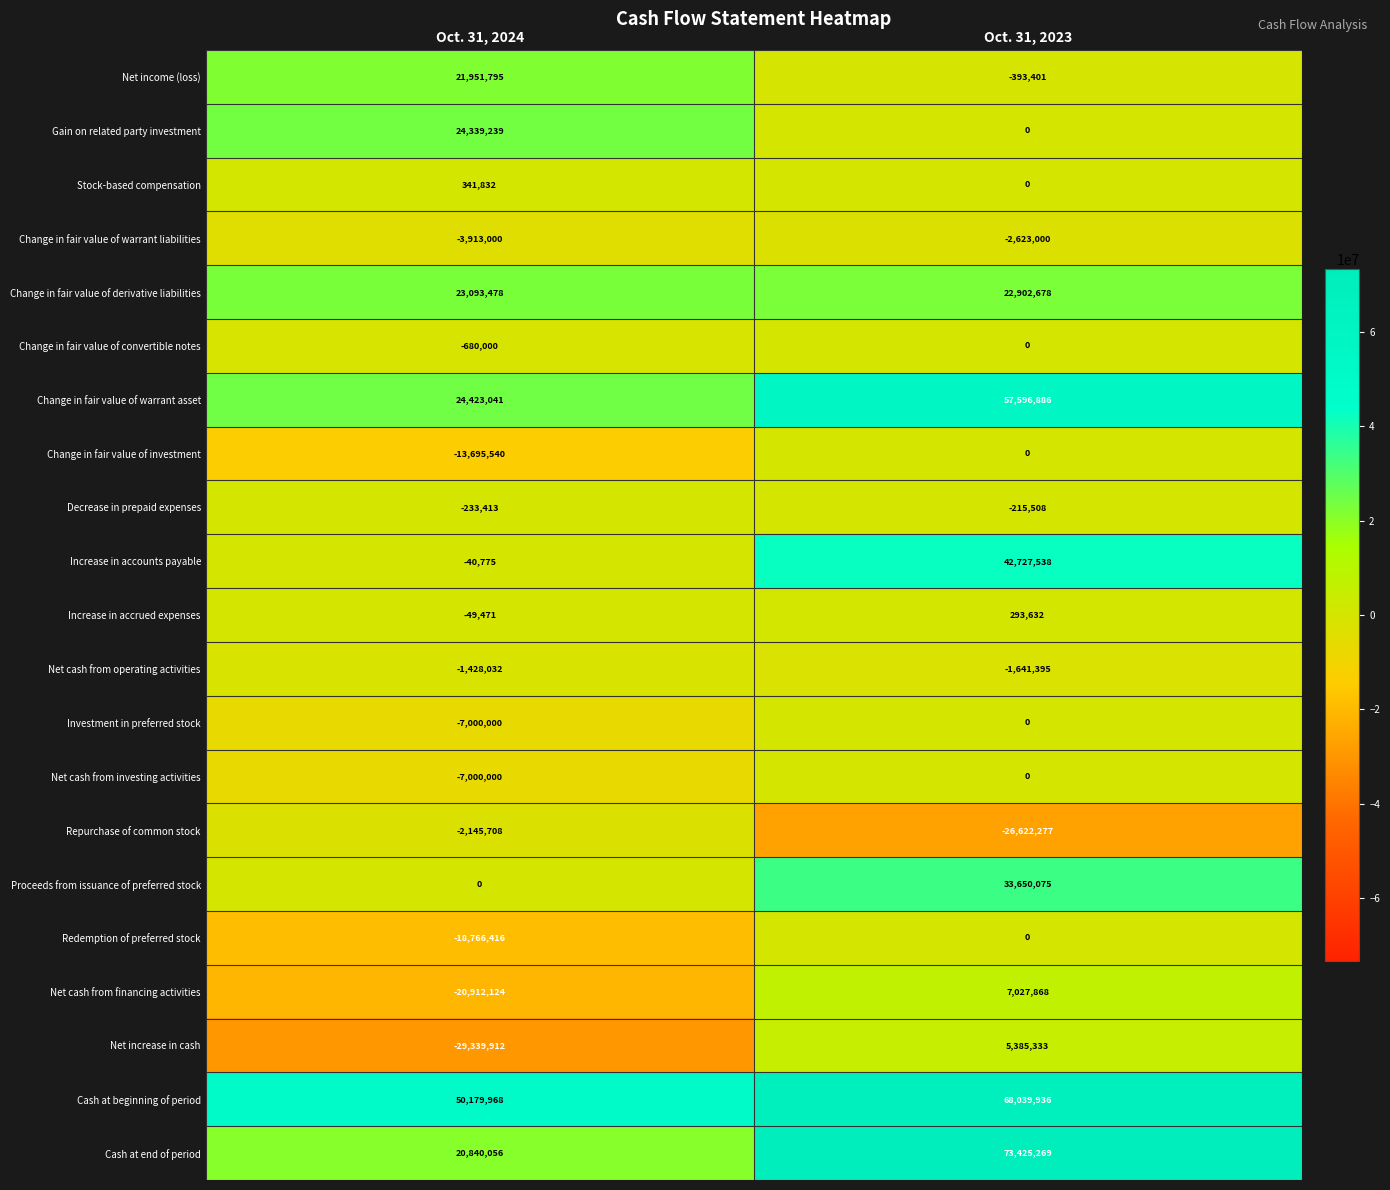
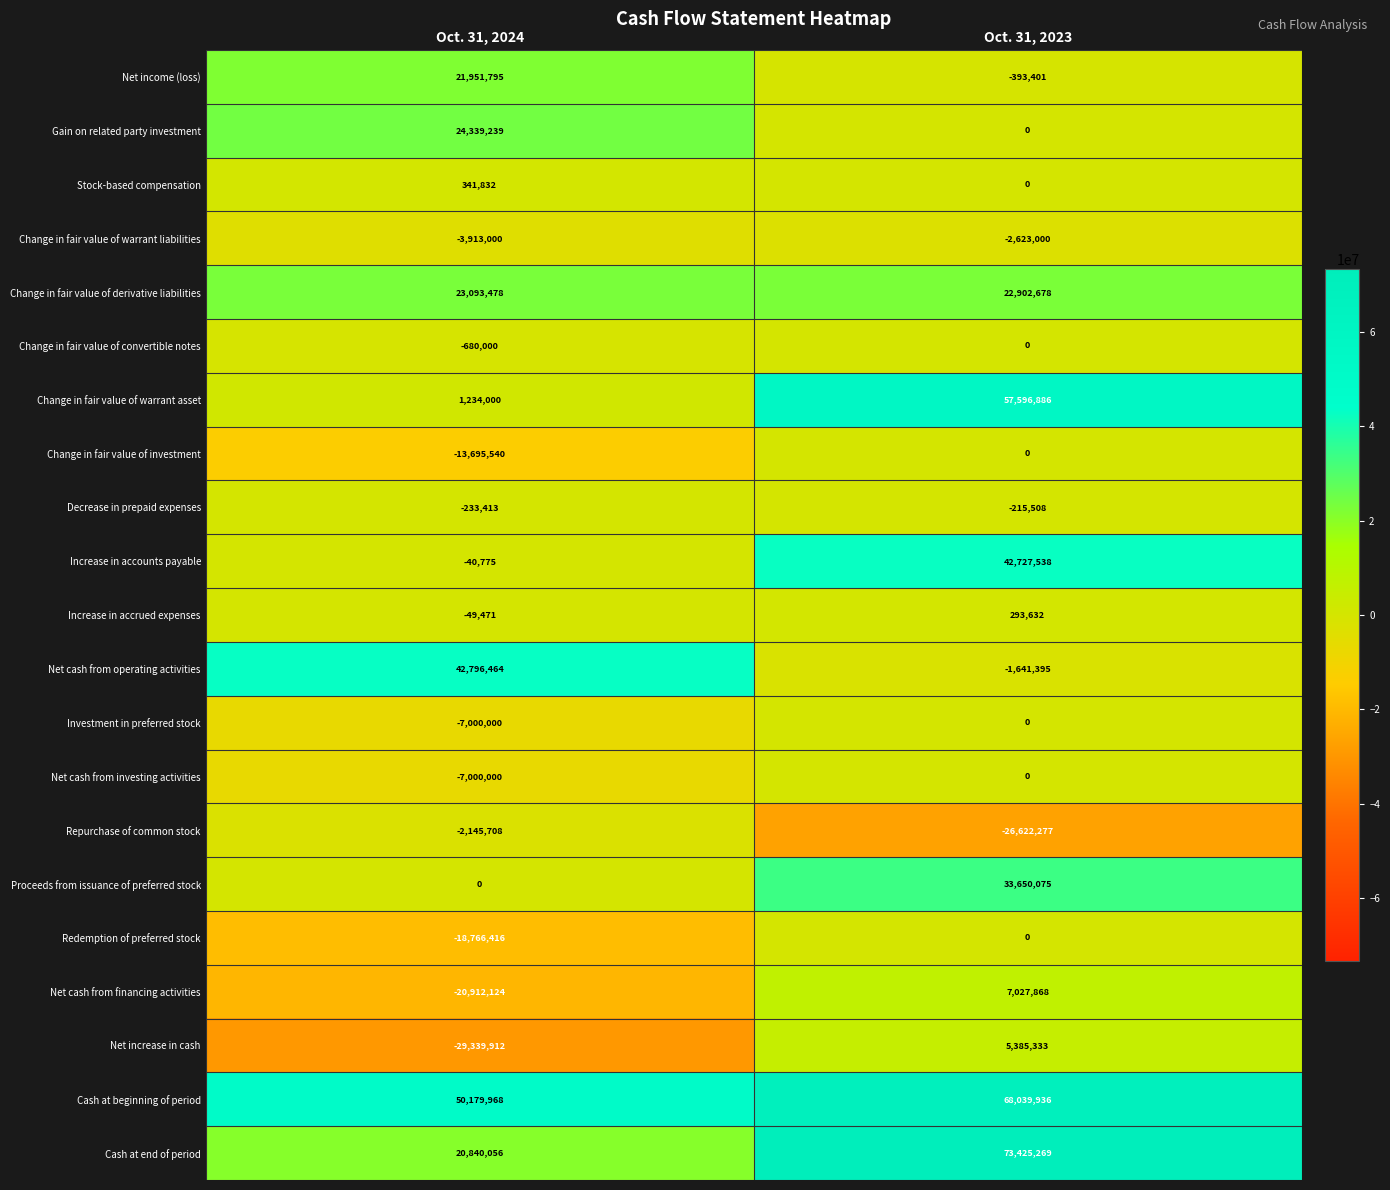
Change in fair value of warrant asset, Oct. 31, 2024: 24,423,041 -> 1,234,000
Net cash from operating activities, Oct. 31, 2024: -1,428,032 -> 42,796,464
